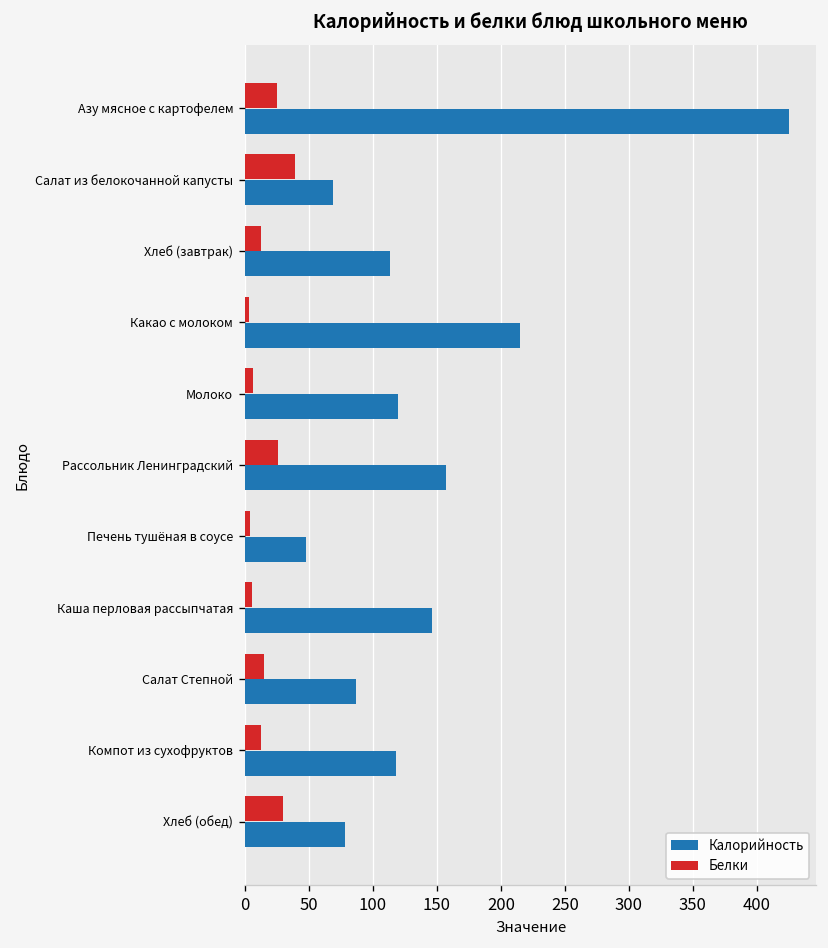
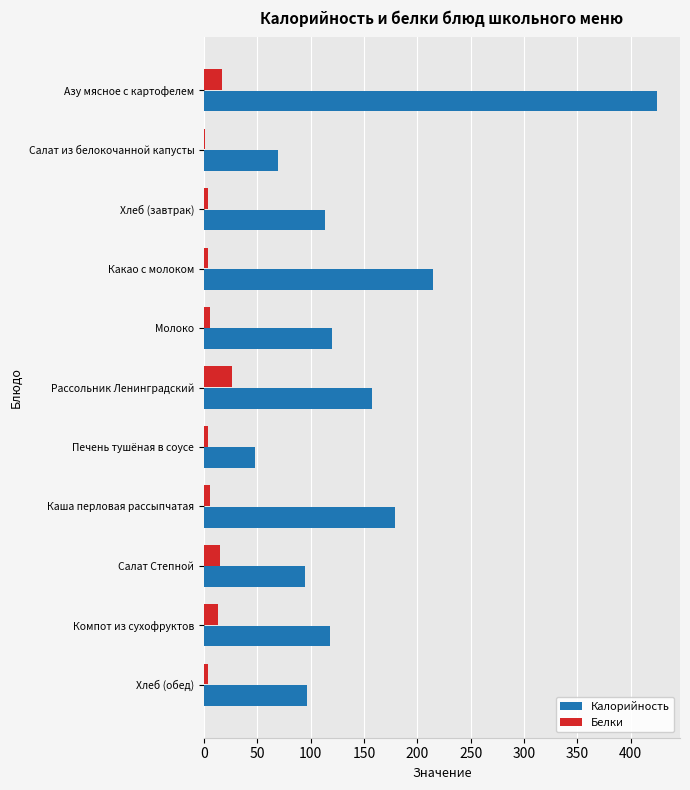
Белки, Азу мясное с картофелем: 25 -> 16
Белки, Салат из белокочанной капусты: 39 -> 1
Белки, Хлеб (завтрак): 13 -> 4
Калорийность, Каша перловая рассыпчатая: 147 -> 180
Калорийность, Салат Степной: 87 -> 95
Белки, Хлеб (обед): 30 -> 4
Калорийность, Хлеб (обед): 79 -> 97
